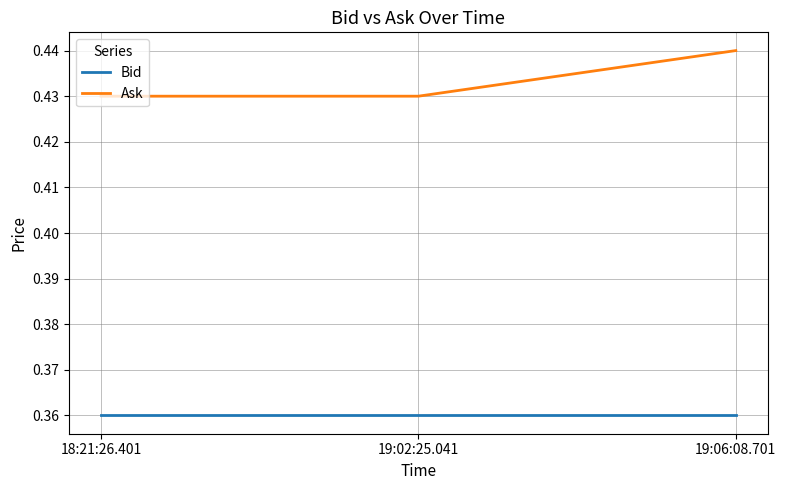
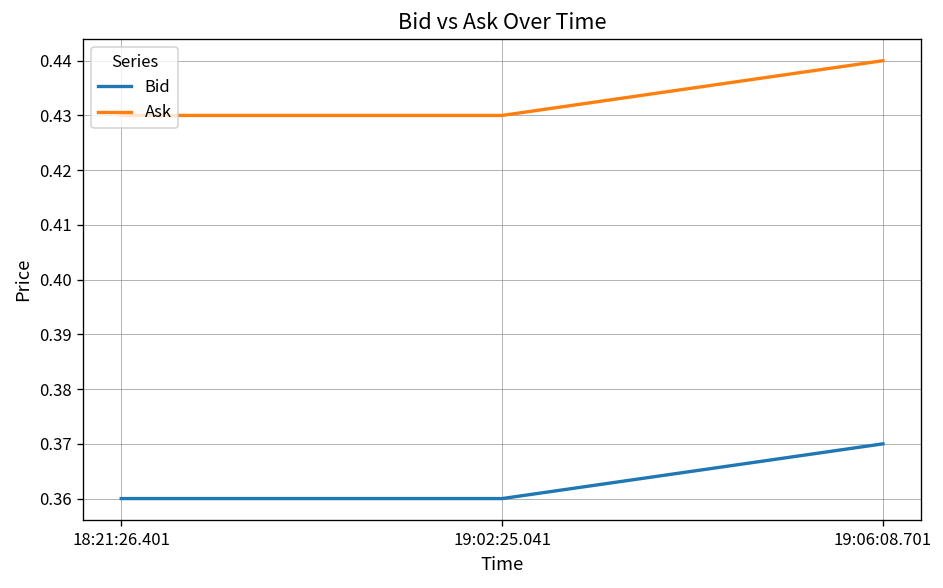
Bid, 19:06:08.701: 0.36 -> 0.37
